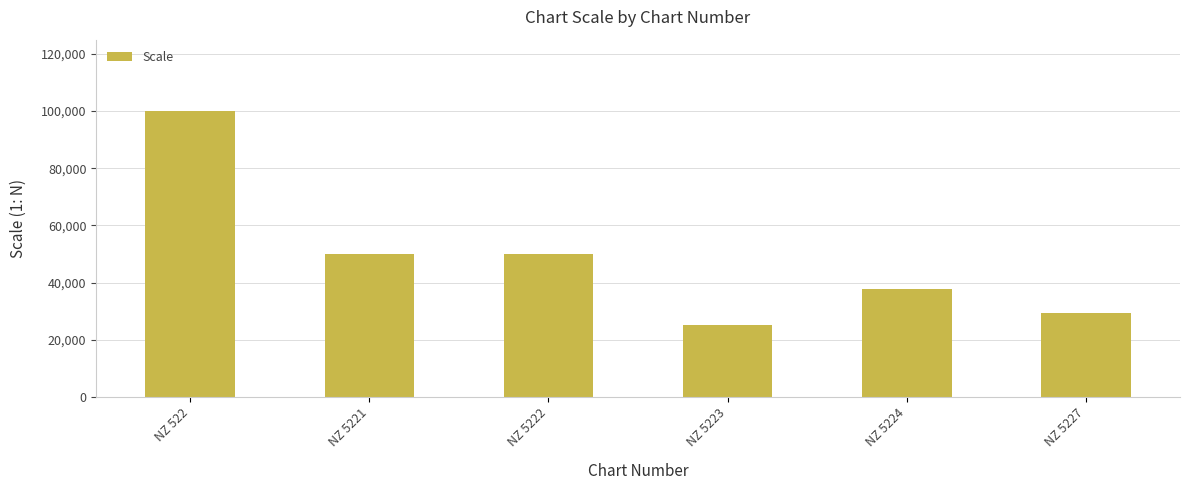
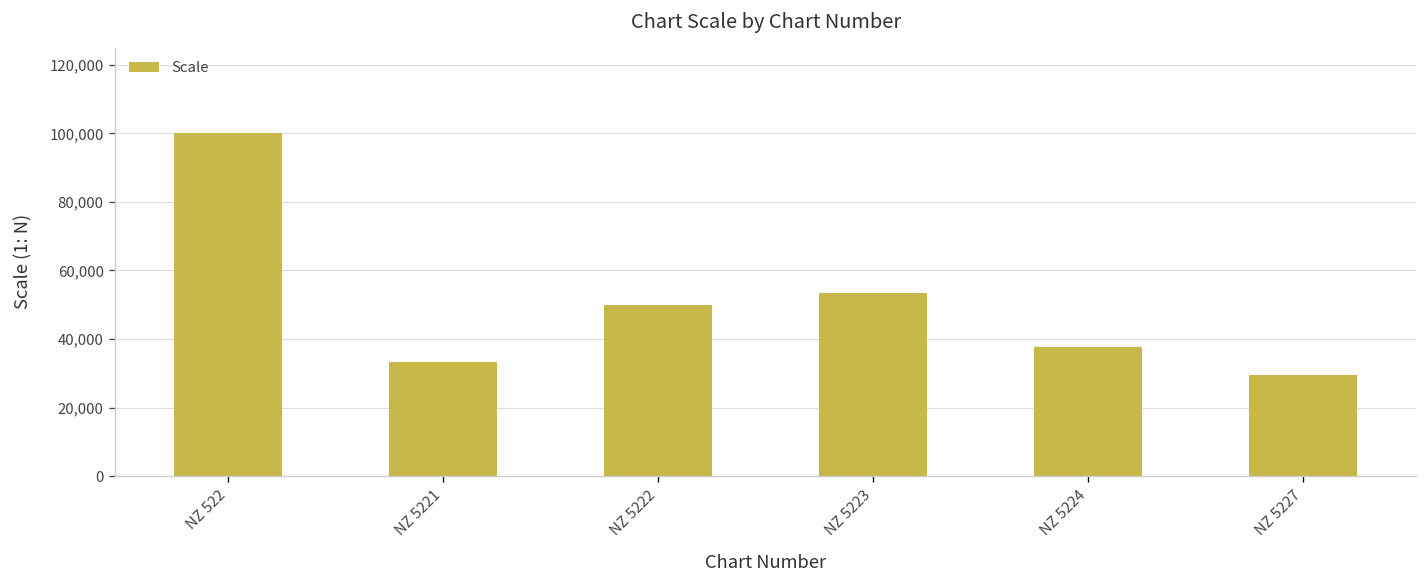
NZ 5221: 50,000 -> 33,000
NZ 5223: 25,000 -> 53,000
